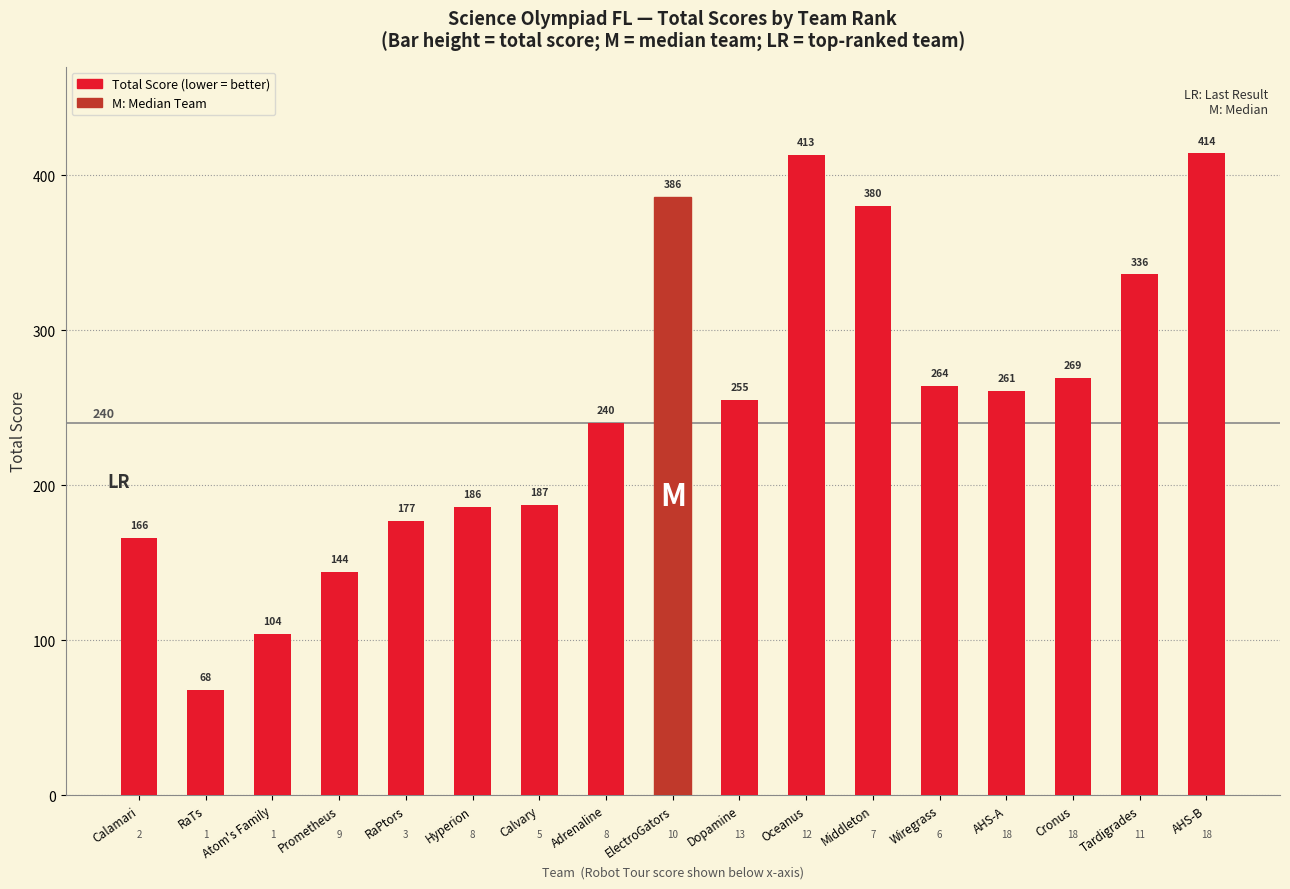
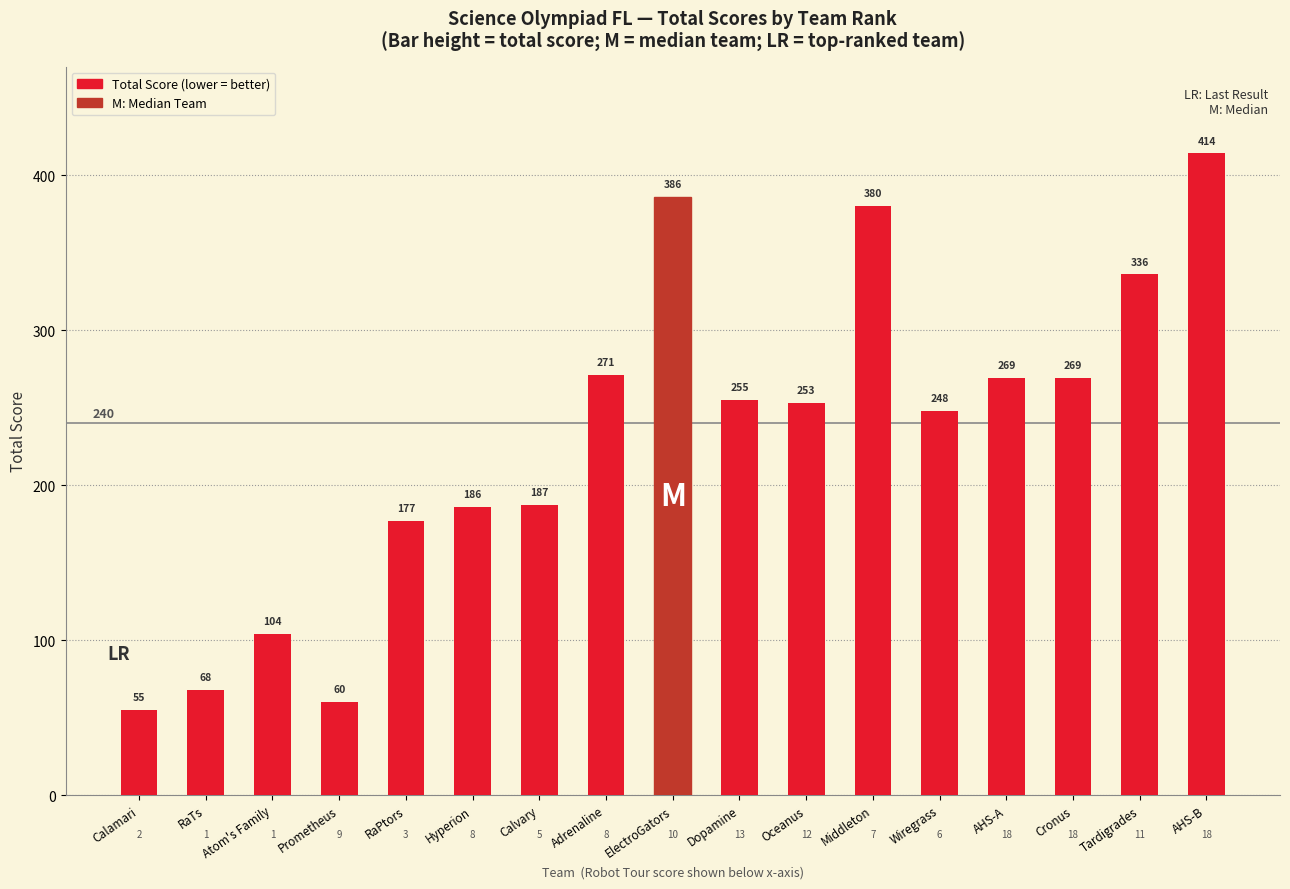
Calamari: 166 -> 55
Prometheus: 144 -> 60
Adrenaline: 240 -> 271
Oceanus: 413 -> 253
Wiregrass: 264 -> 248
AHS-A: 261 -> 269
